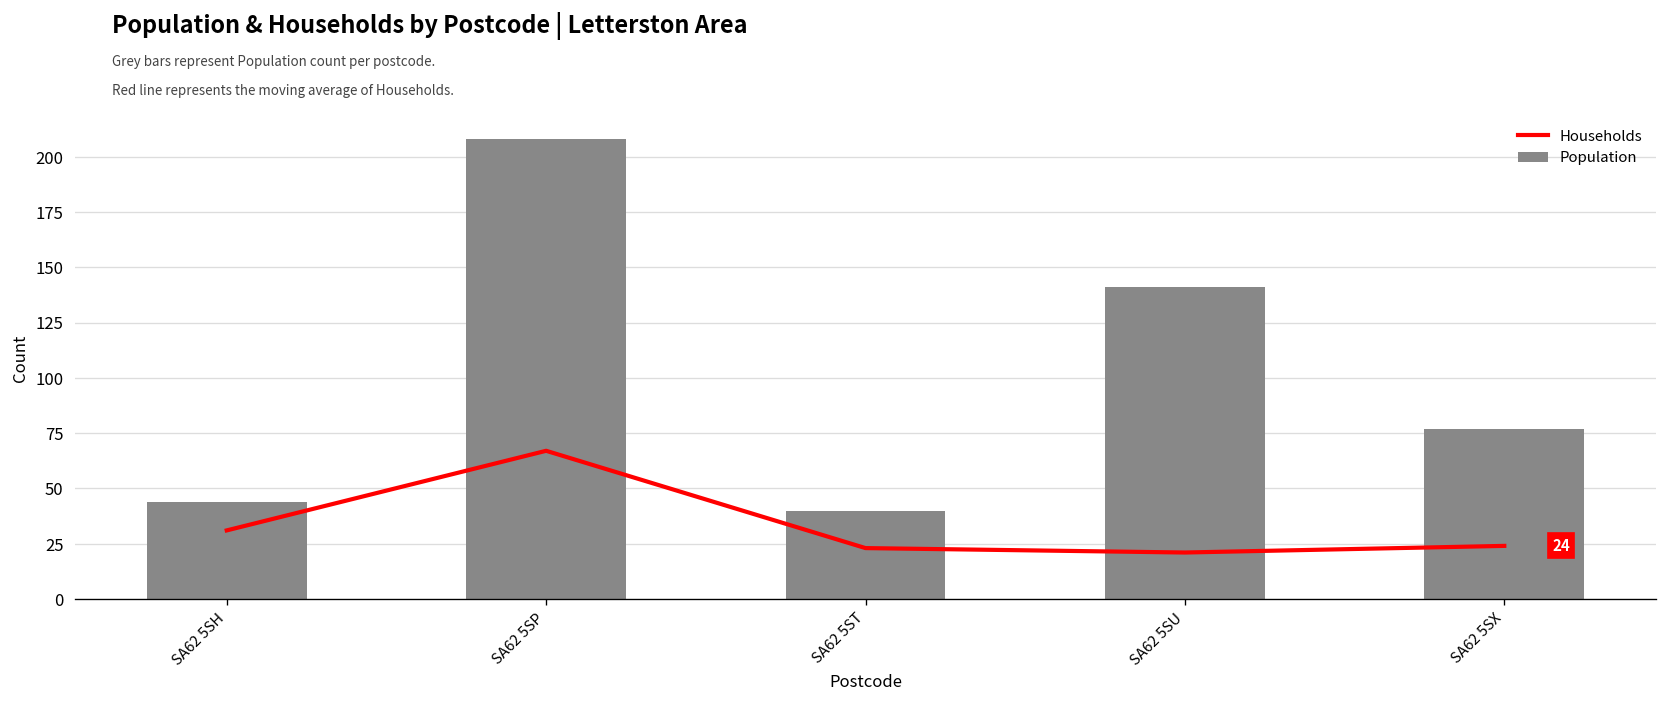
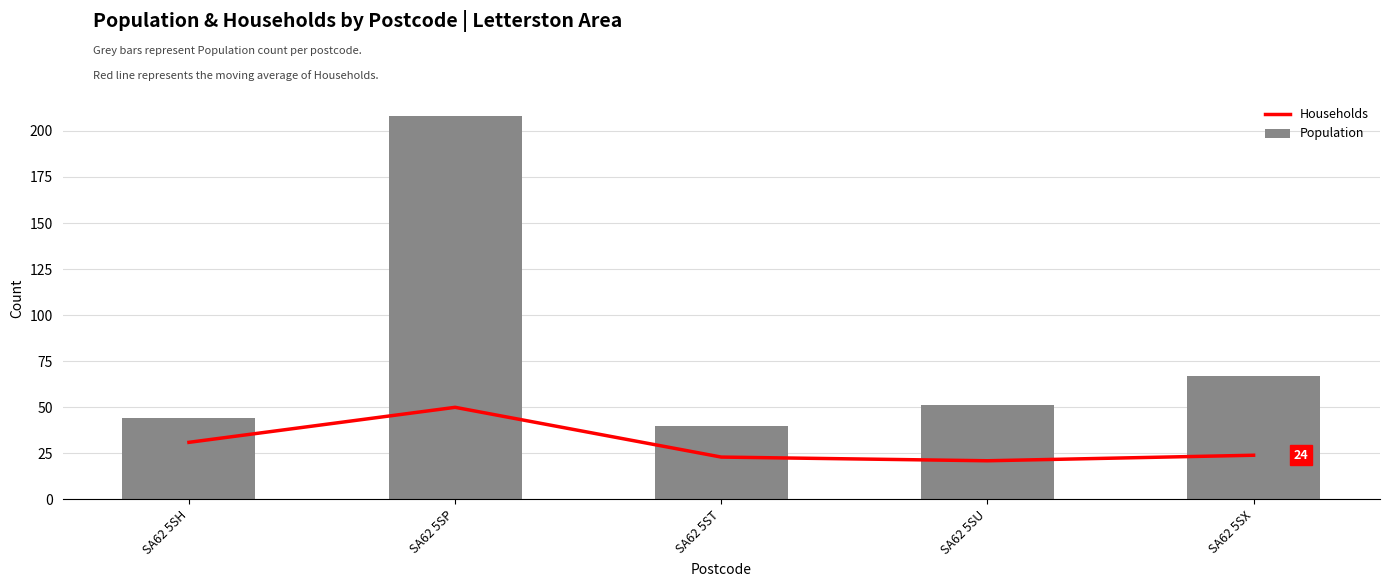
Households, SA62 5SP: 67 -> 50
Population, SA62 5SU: 141 -> 51
Population, SA62 5SX: 77 -> 67
